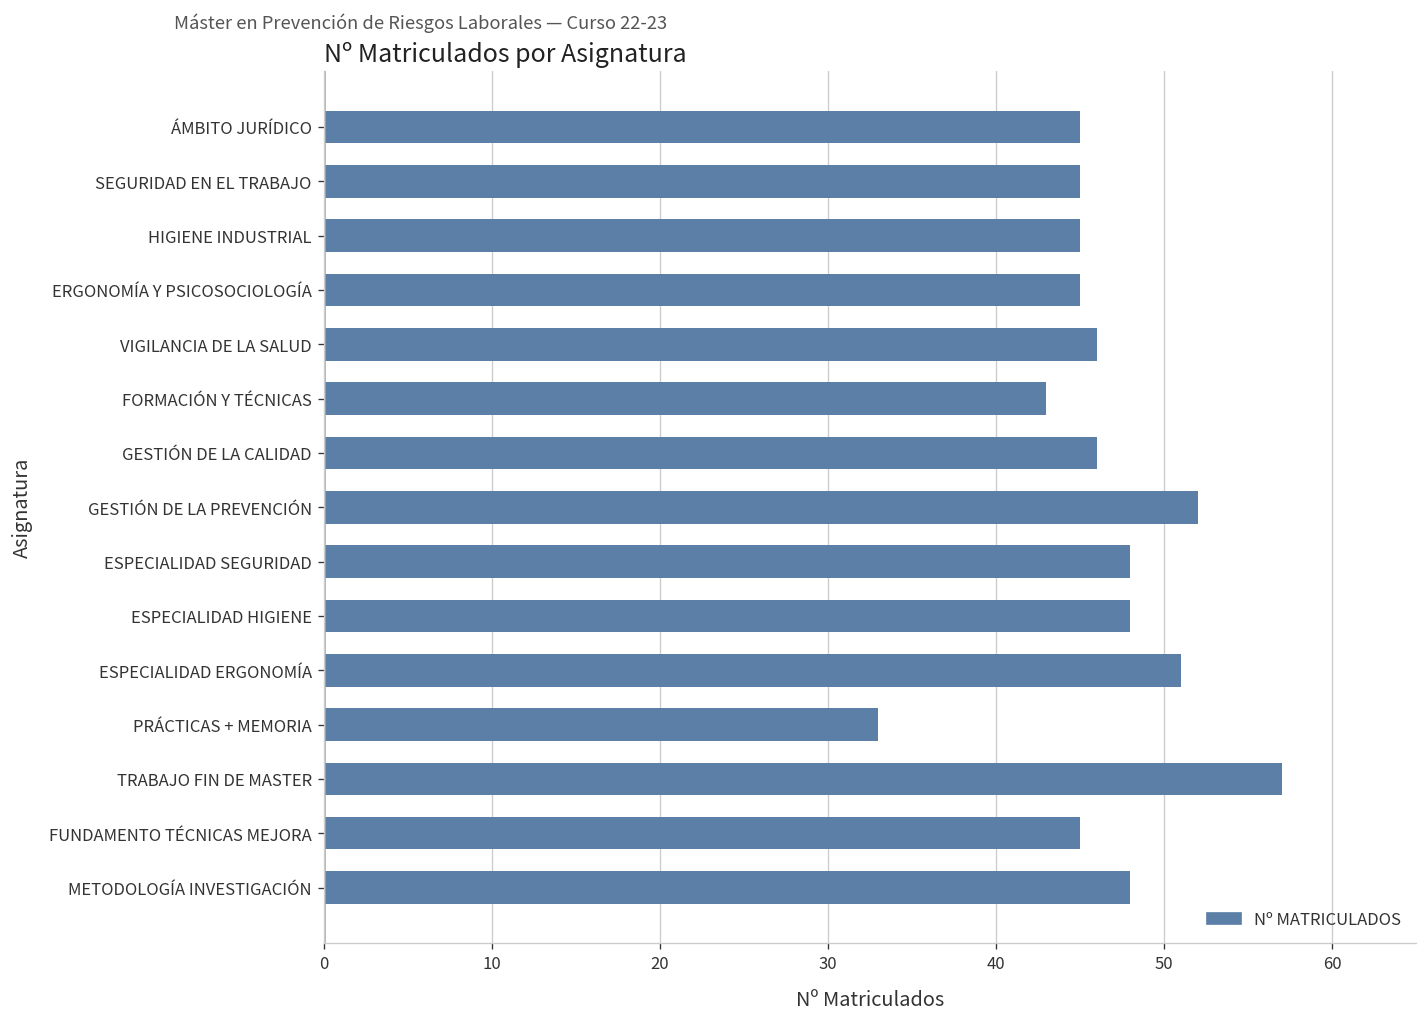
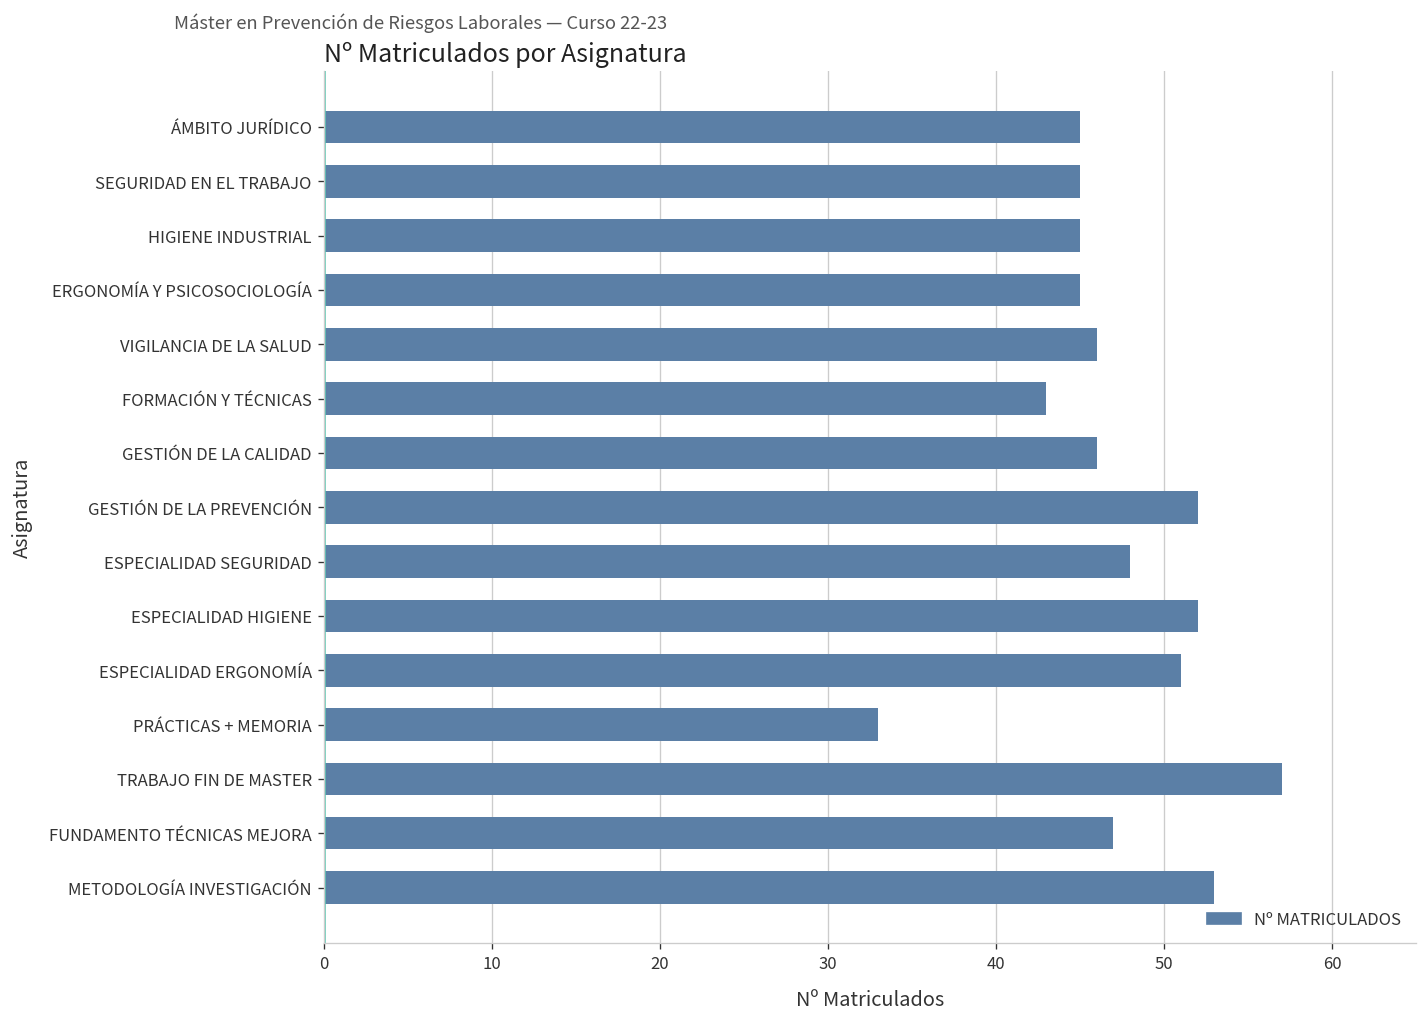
ESPECIALIDAD HIGIENE: 48 -> 52
FUNDAMENTO TÉCNICAS MEJORA: 45 -> 47
METODOLOGÍA INVESTIGACIÓN: 48 -> 53
